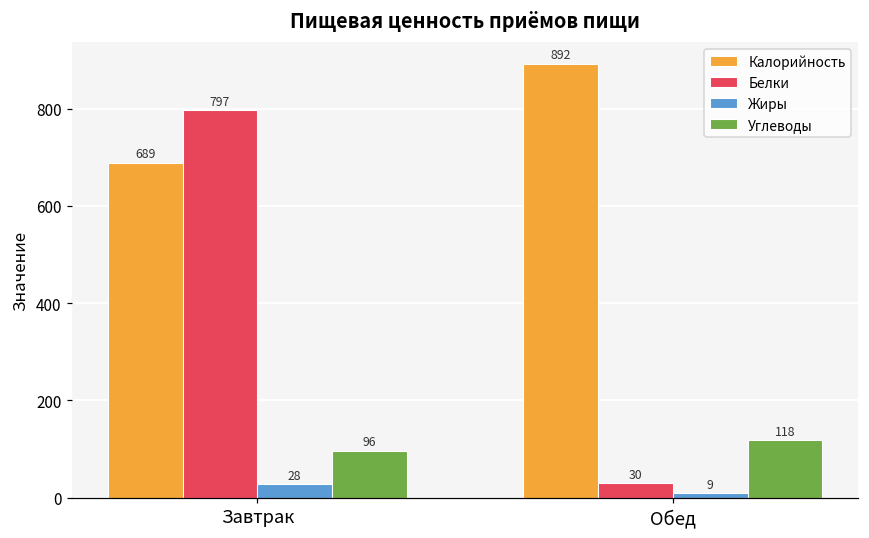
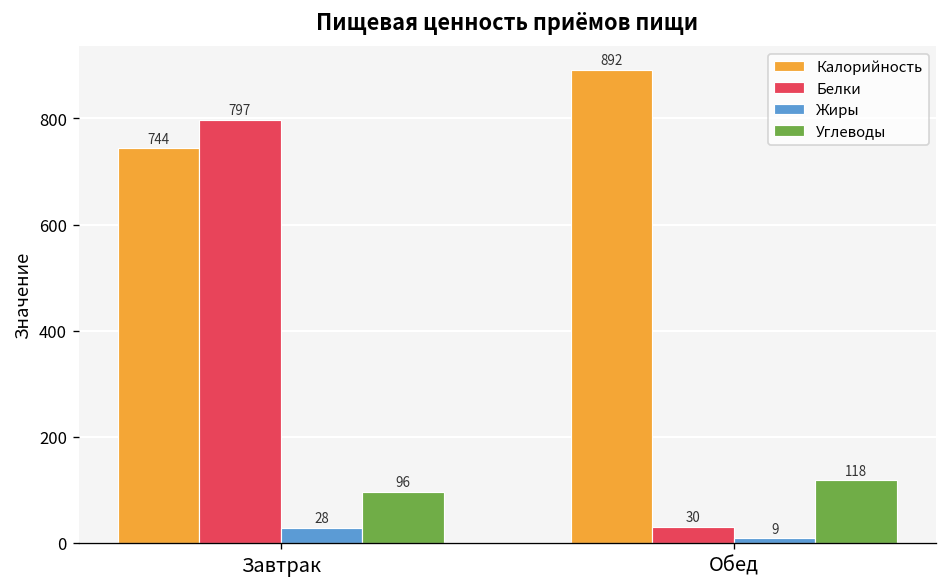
Калорийность, Завтрак: 689 -> 744
